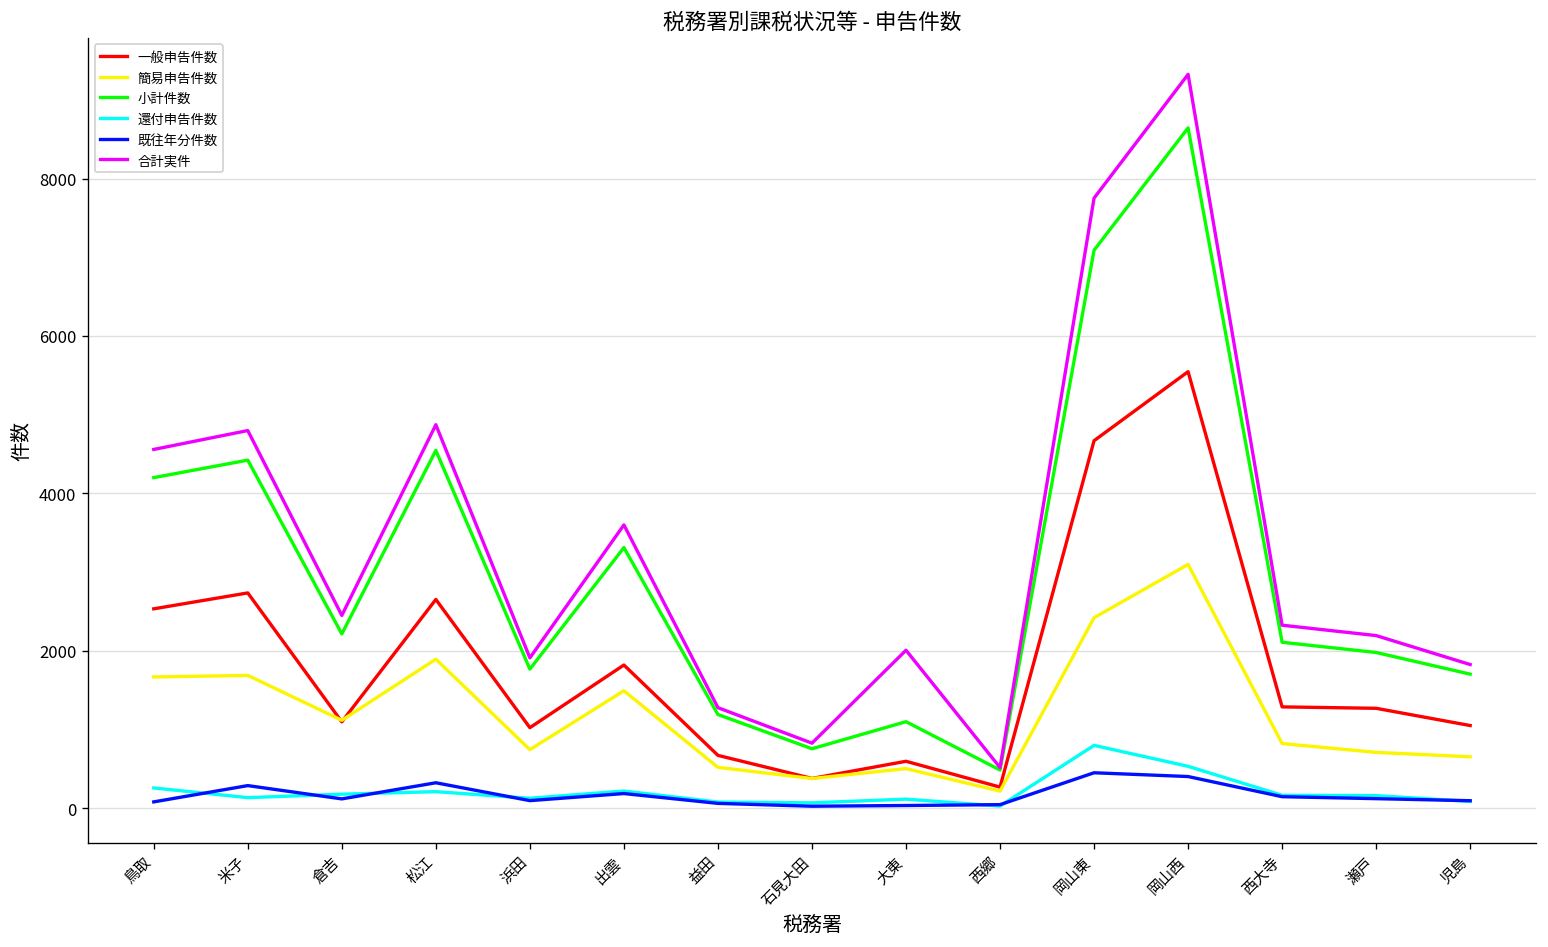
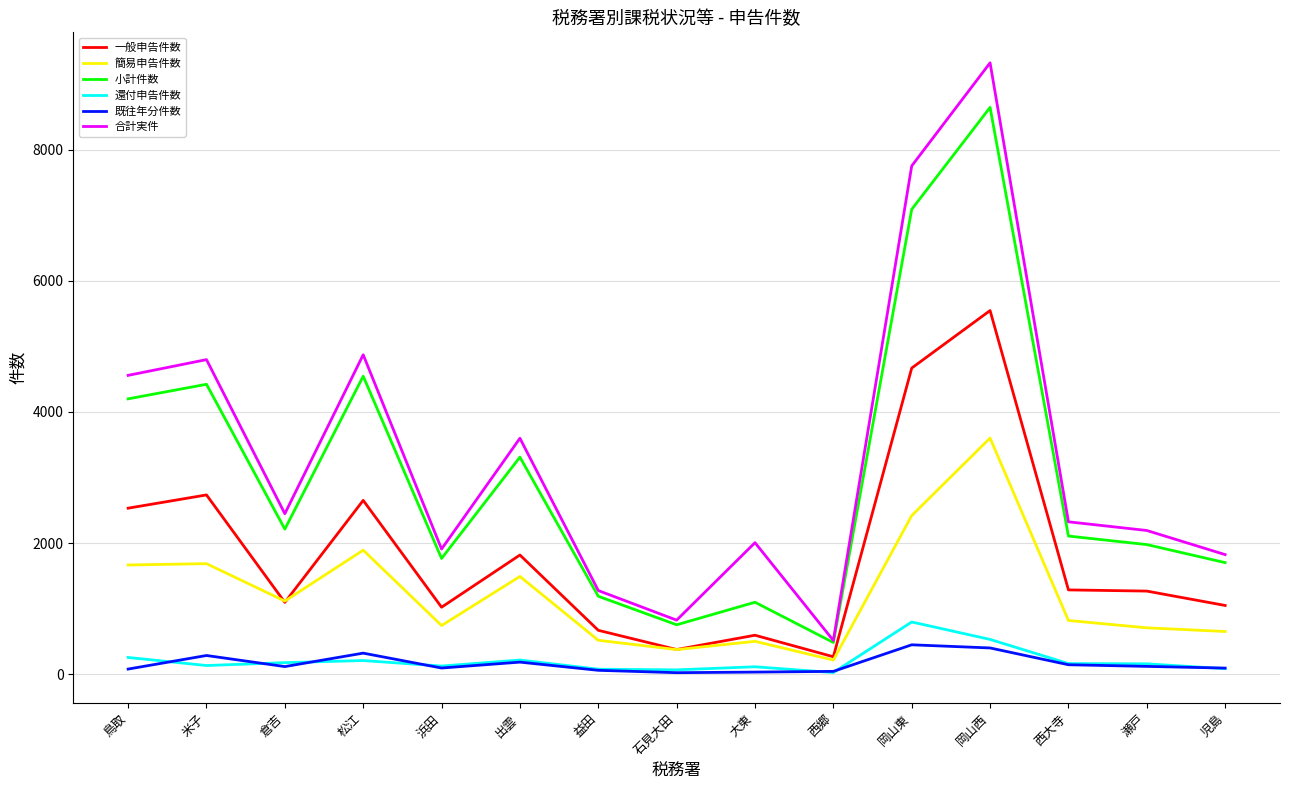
簡易申告件数, 岡山西: 3100 -> 3600
